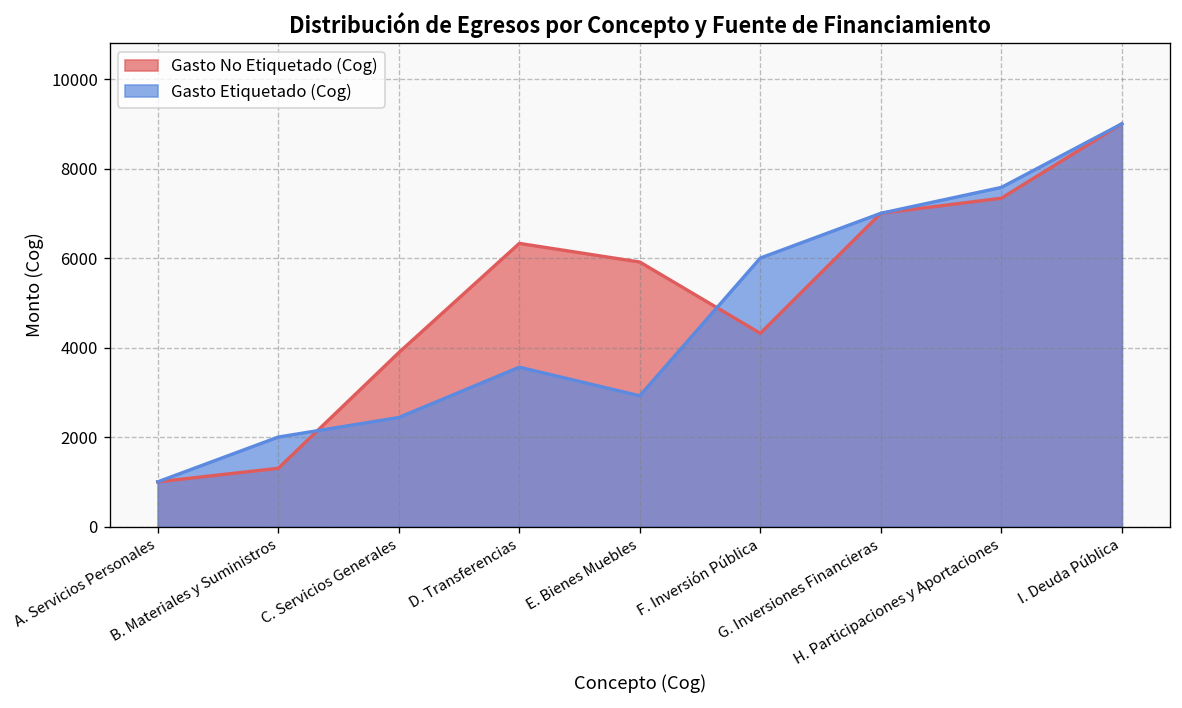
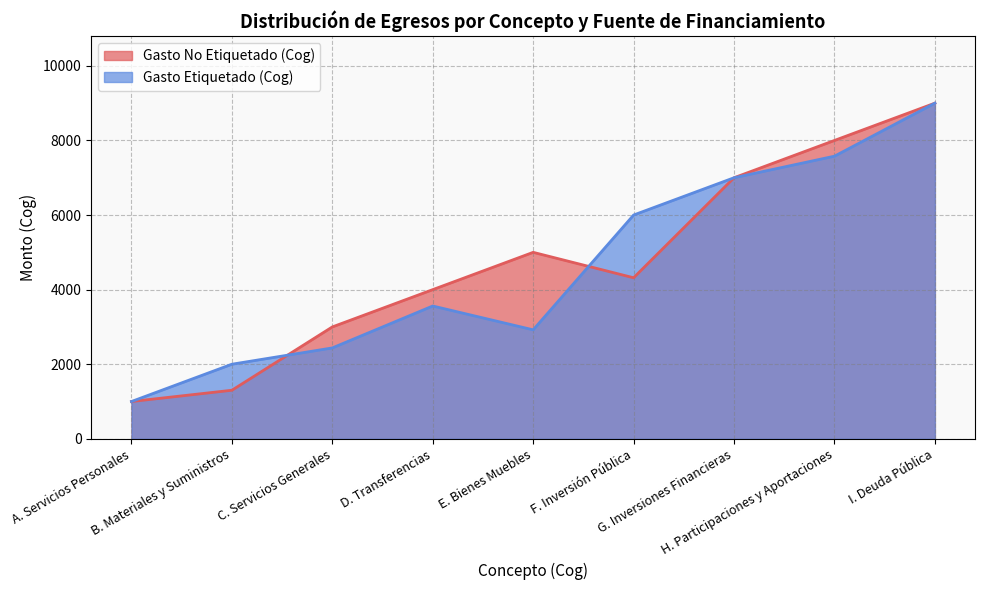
Gasto No Etiquetado (Cog), C. Servicios Generales: 3900 -> 3000
Gasto No Etiquetado (Cog), D. Transferencias: 6300 -> 4000
Gasto No Etiquetado (Cog), E. Bienes Muebles: 5900 -> 5000
Gasto No Etiquetado (Cog), H. Participaciones y Aportaciones: 7300 -> 8000
